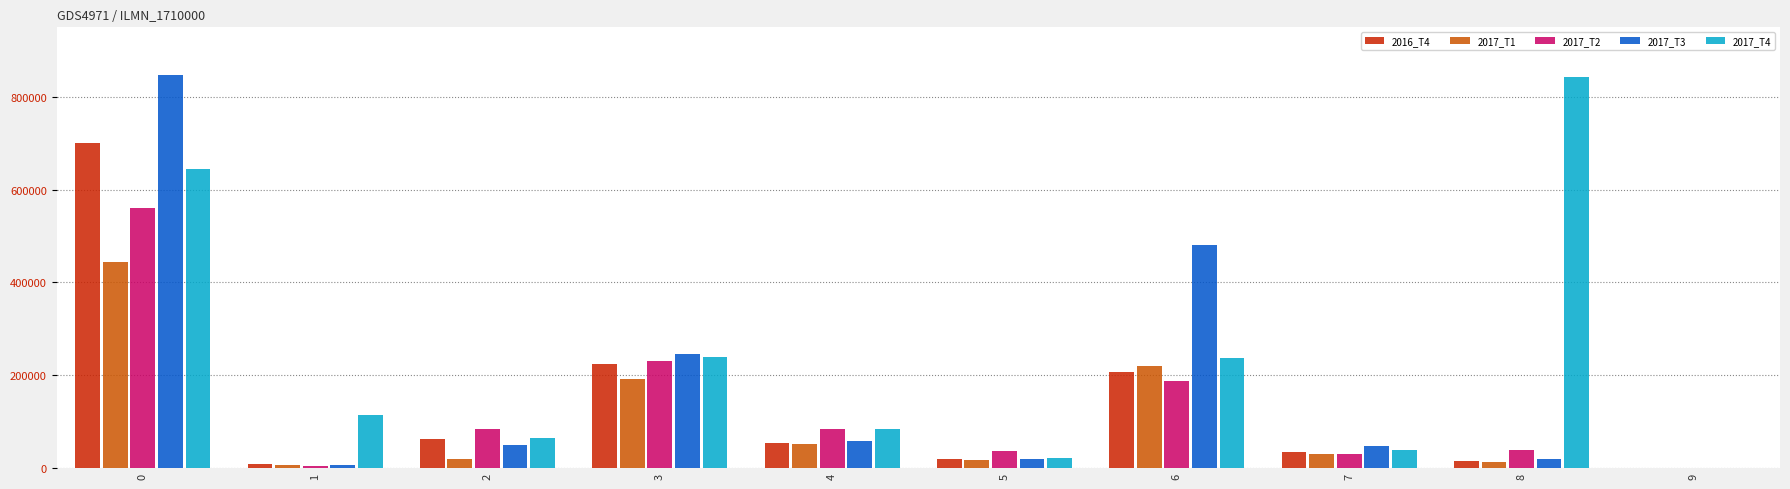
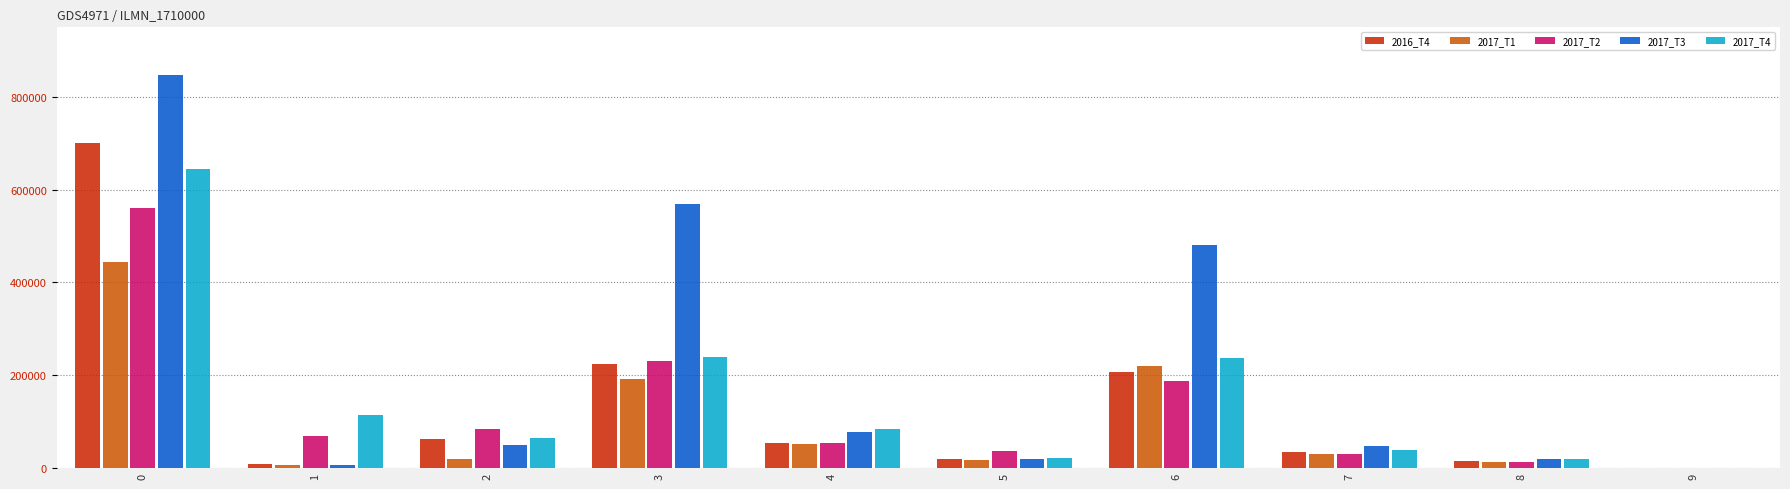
2017_T2, 1: 10000 -> 70000
2017_T3, 3: 250000 -> 570000
2017_T2, 4: 80000 -> 50000
2017_T3, 4: 60000 -> 80000
2017_T2, 8: 40000 -> 10000
2017_T4, 8: 840000 -> 20000
